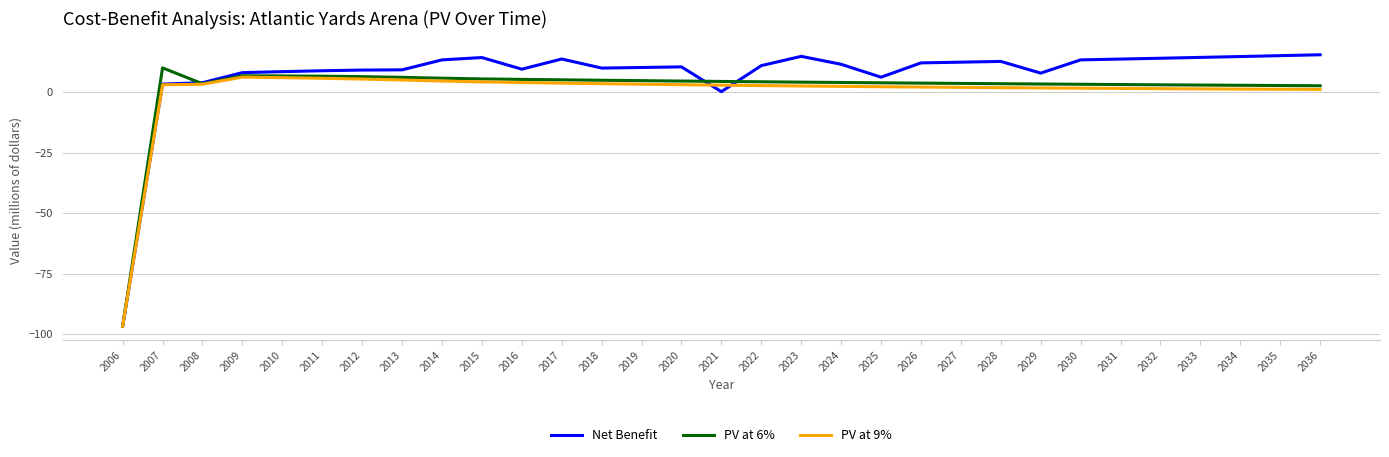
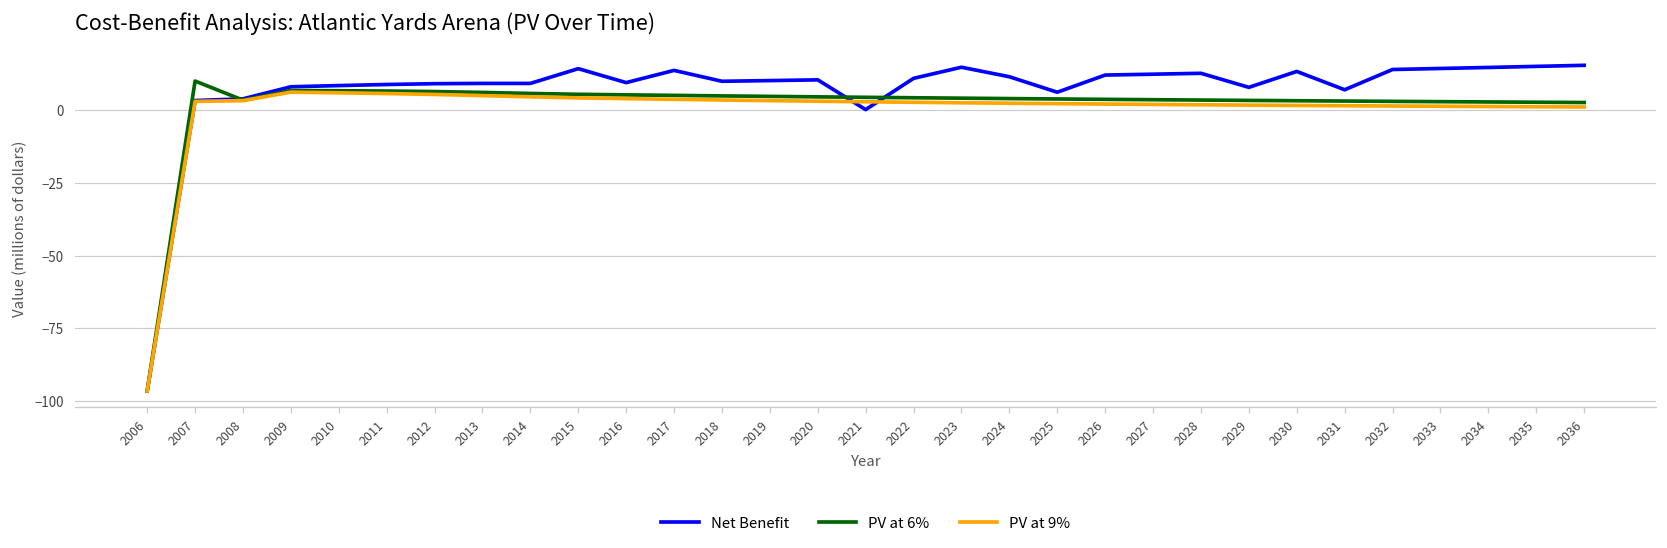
Net Benefit, 2014: 13 -> 9
Net Benefit, 2031: 14 -> 7
